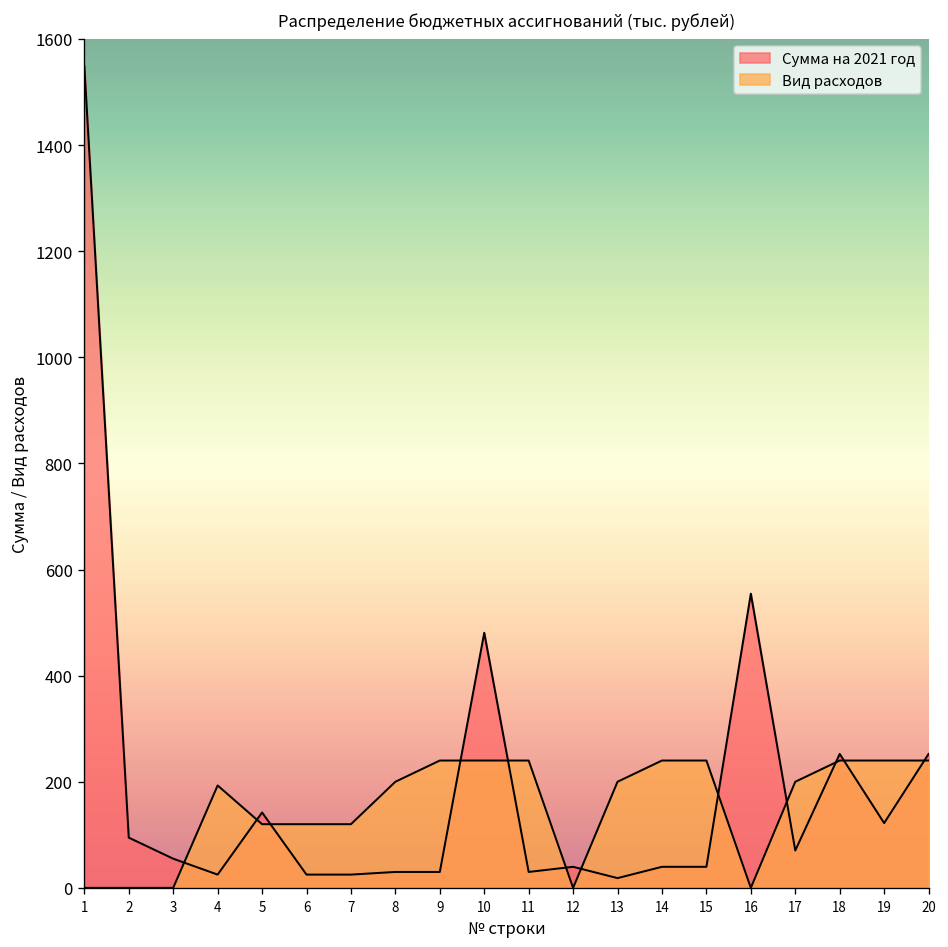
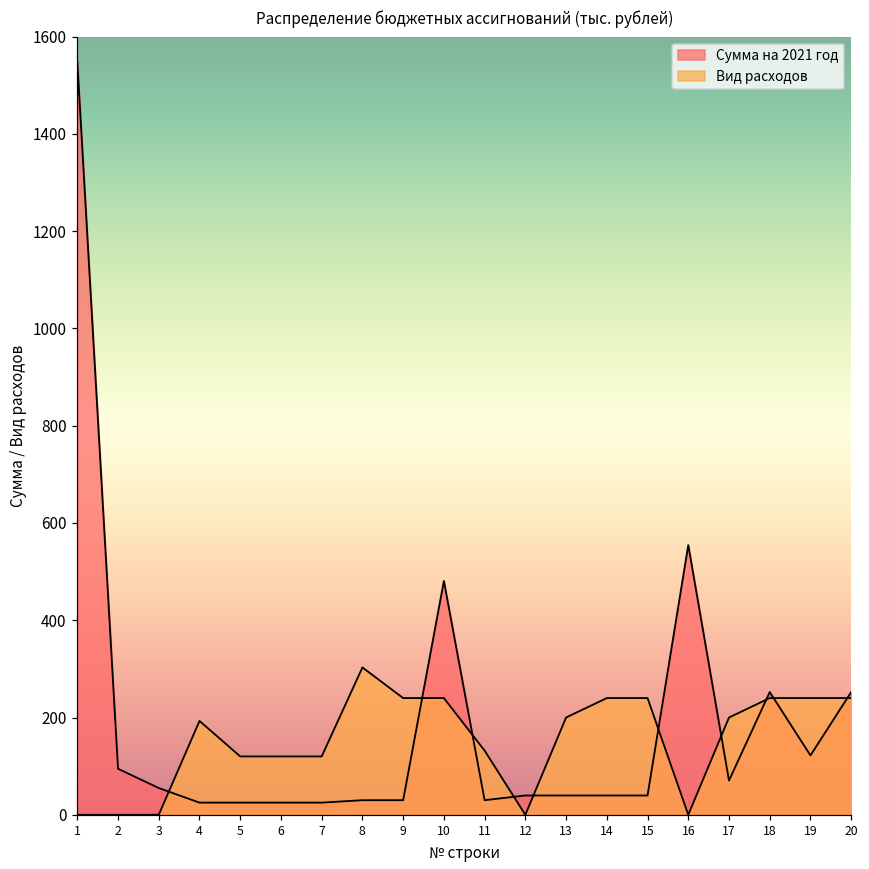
Сумма на 2021 год, 5: 140 -> 30
Вид расходов, 8: 200 -> 300
Вид расходов, 11: 240 -> 130
Сумма на 2021 год, 13: 20 -> 40
